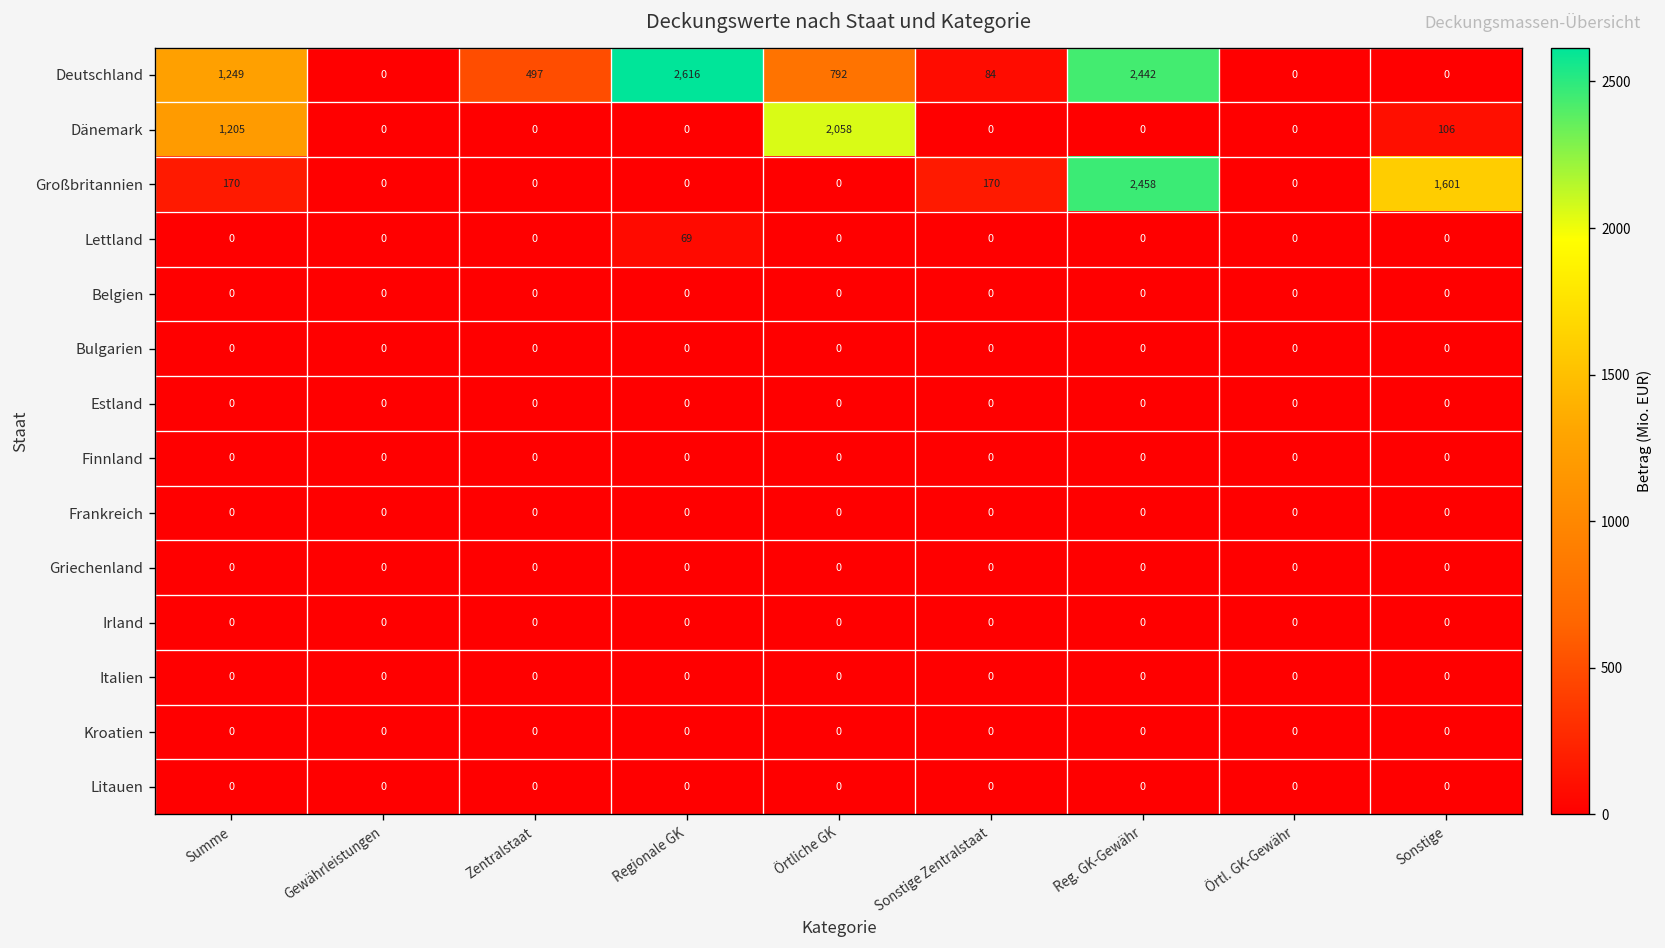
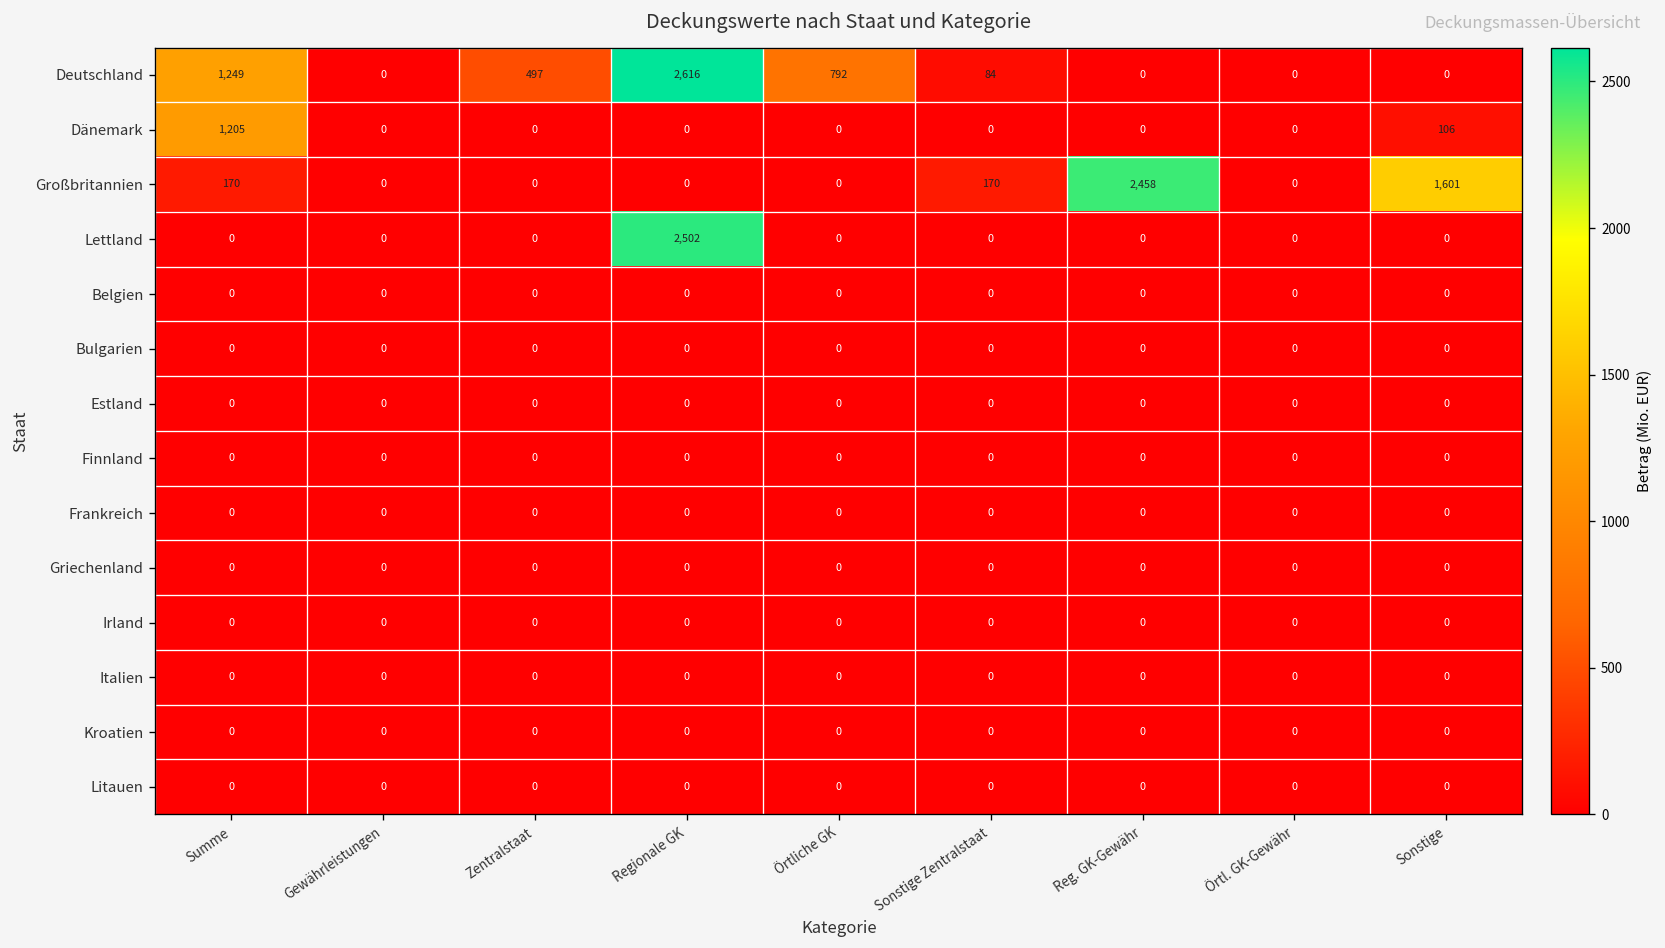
Deutschland, Reg. GK-Gewähr: 2,442 -> 0
Dänemark, Örtliche GK: 2,058 -> 0
Lettland, Regionale GK: 69 -> 2,502
